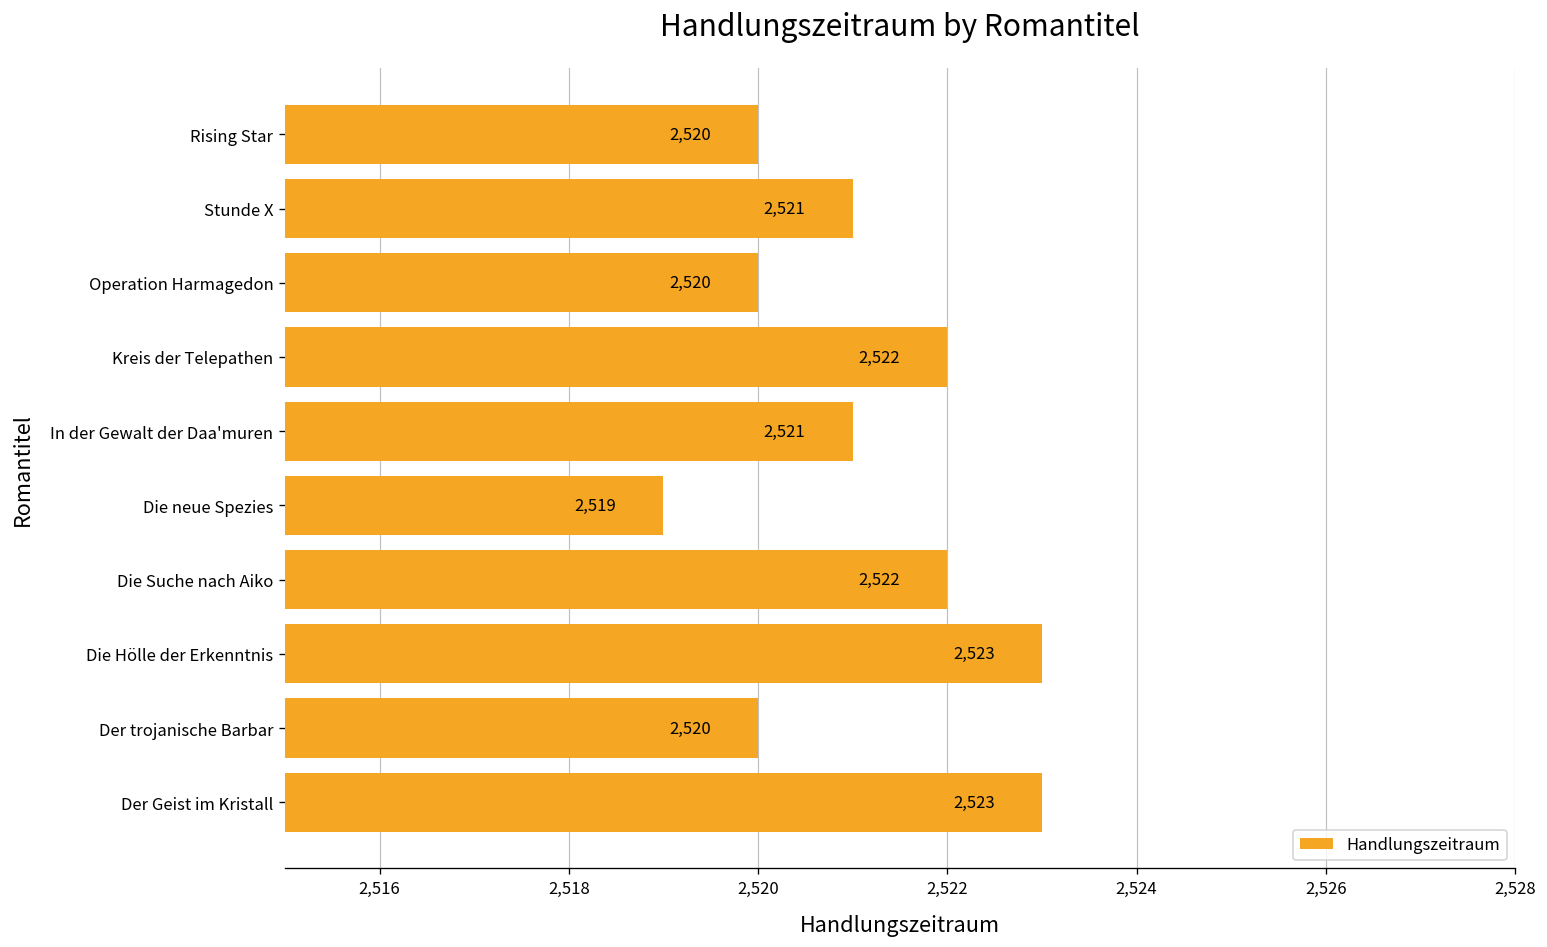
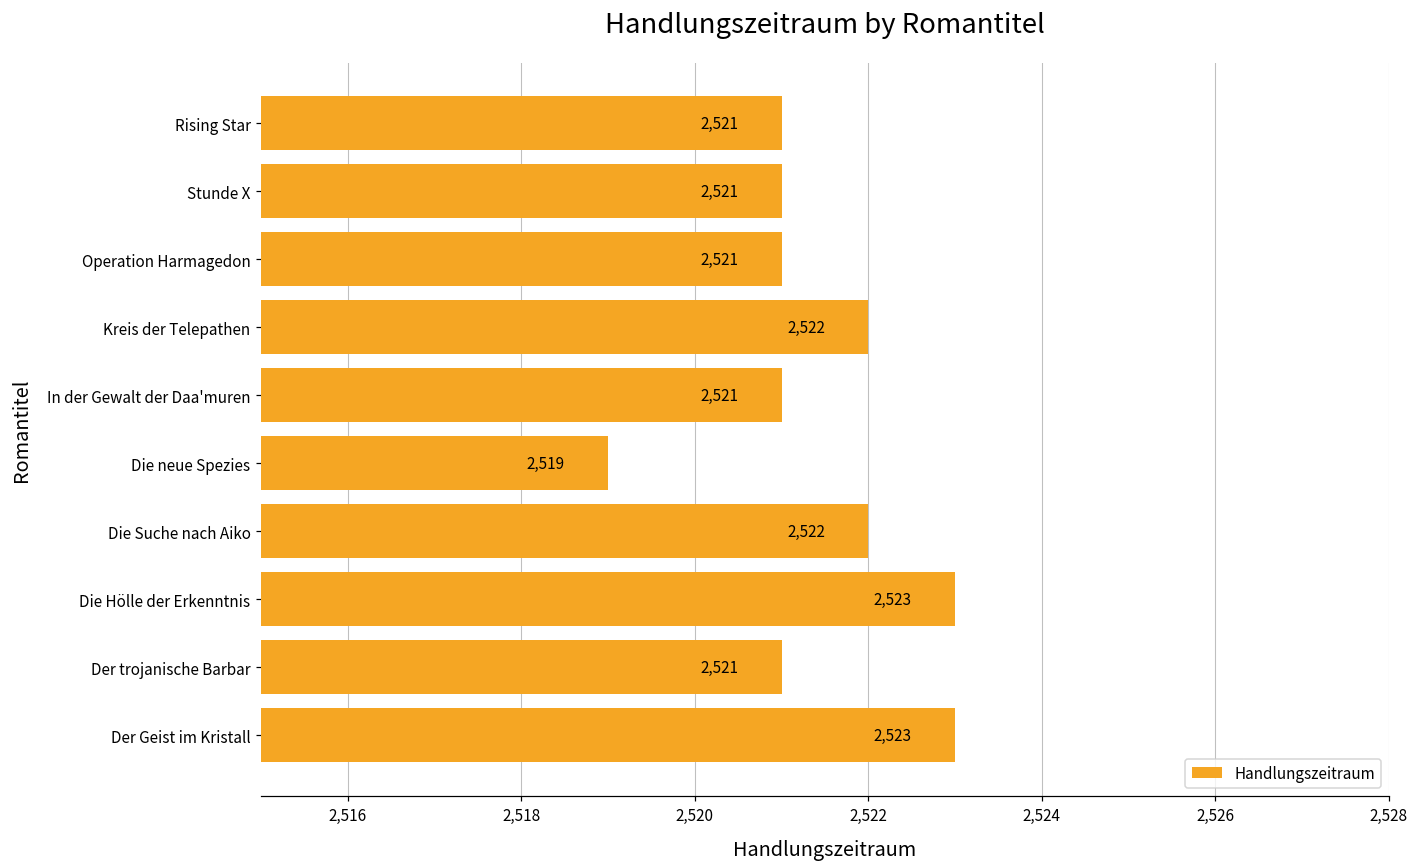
Rising Star: 2,520 -> 2,521
Operation Harmagedon: 2,520 -> 2,521
Der trojanische Barbar: 2,520 -> 2,521
